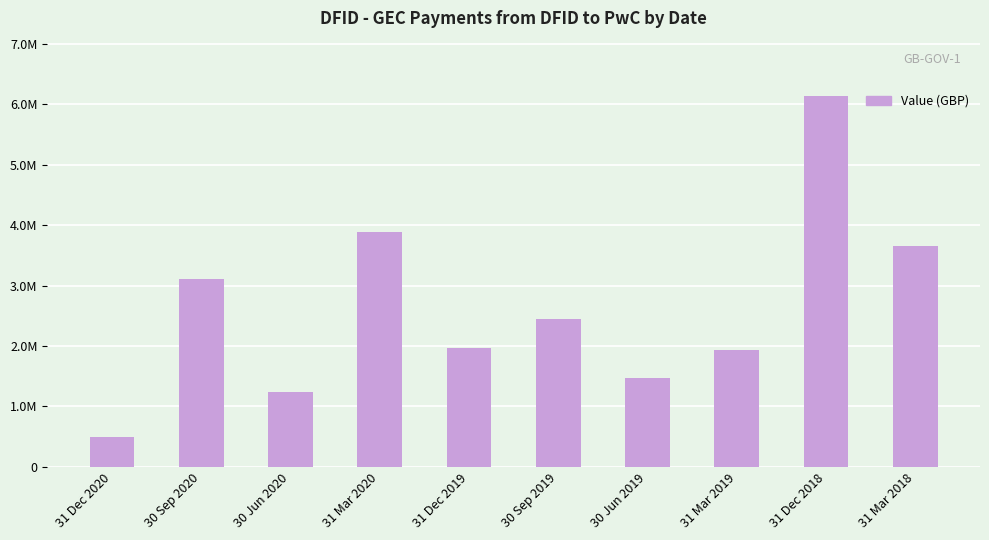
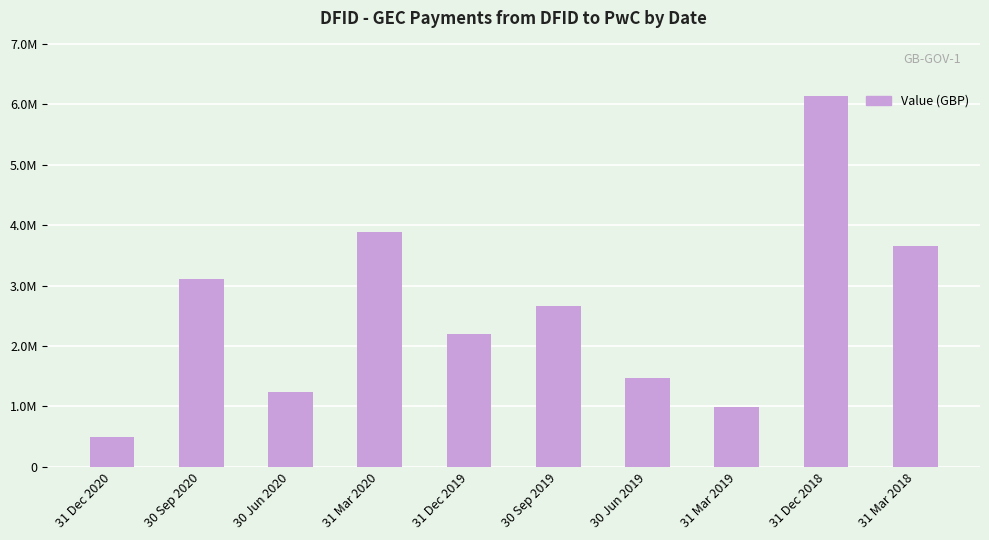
31 Dec 2019: 2000000 -> 2200000
30 Sep 2019: 2400000 -> 2700000
31 Mar 2019: 1900000 -> 1000000
